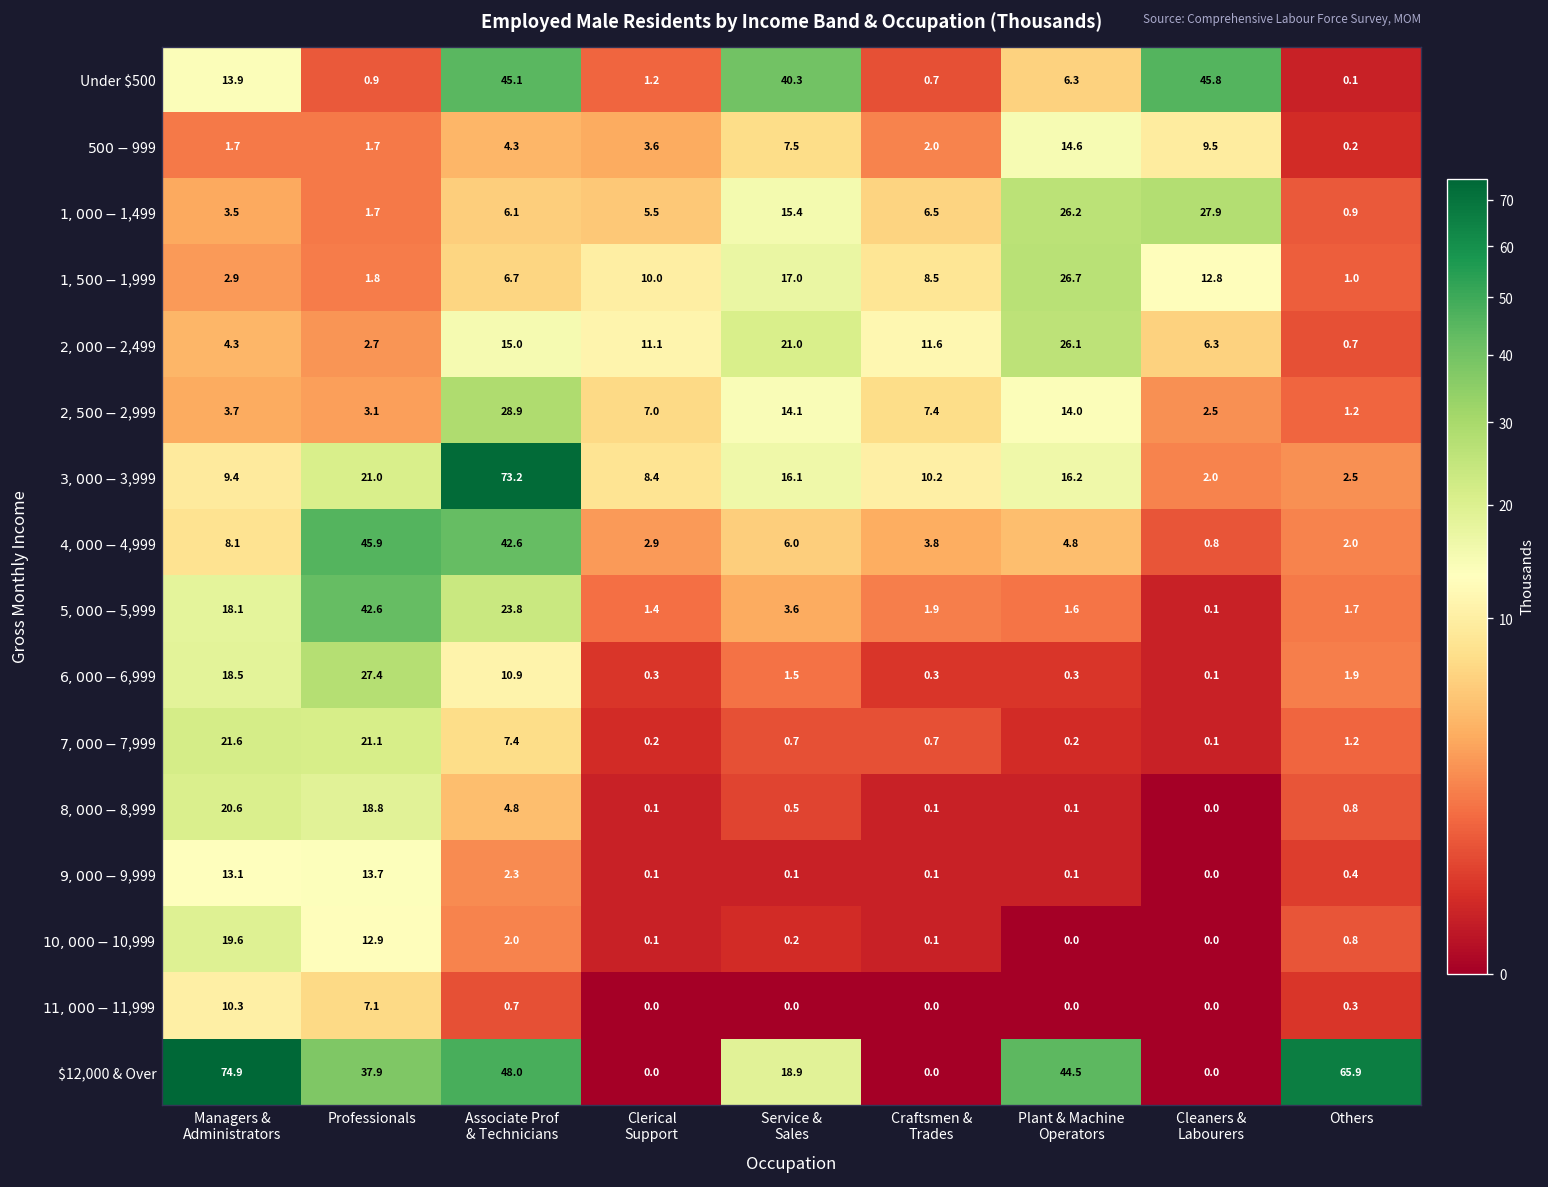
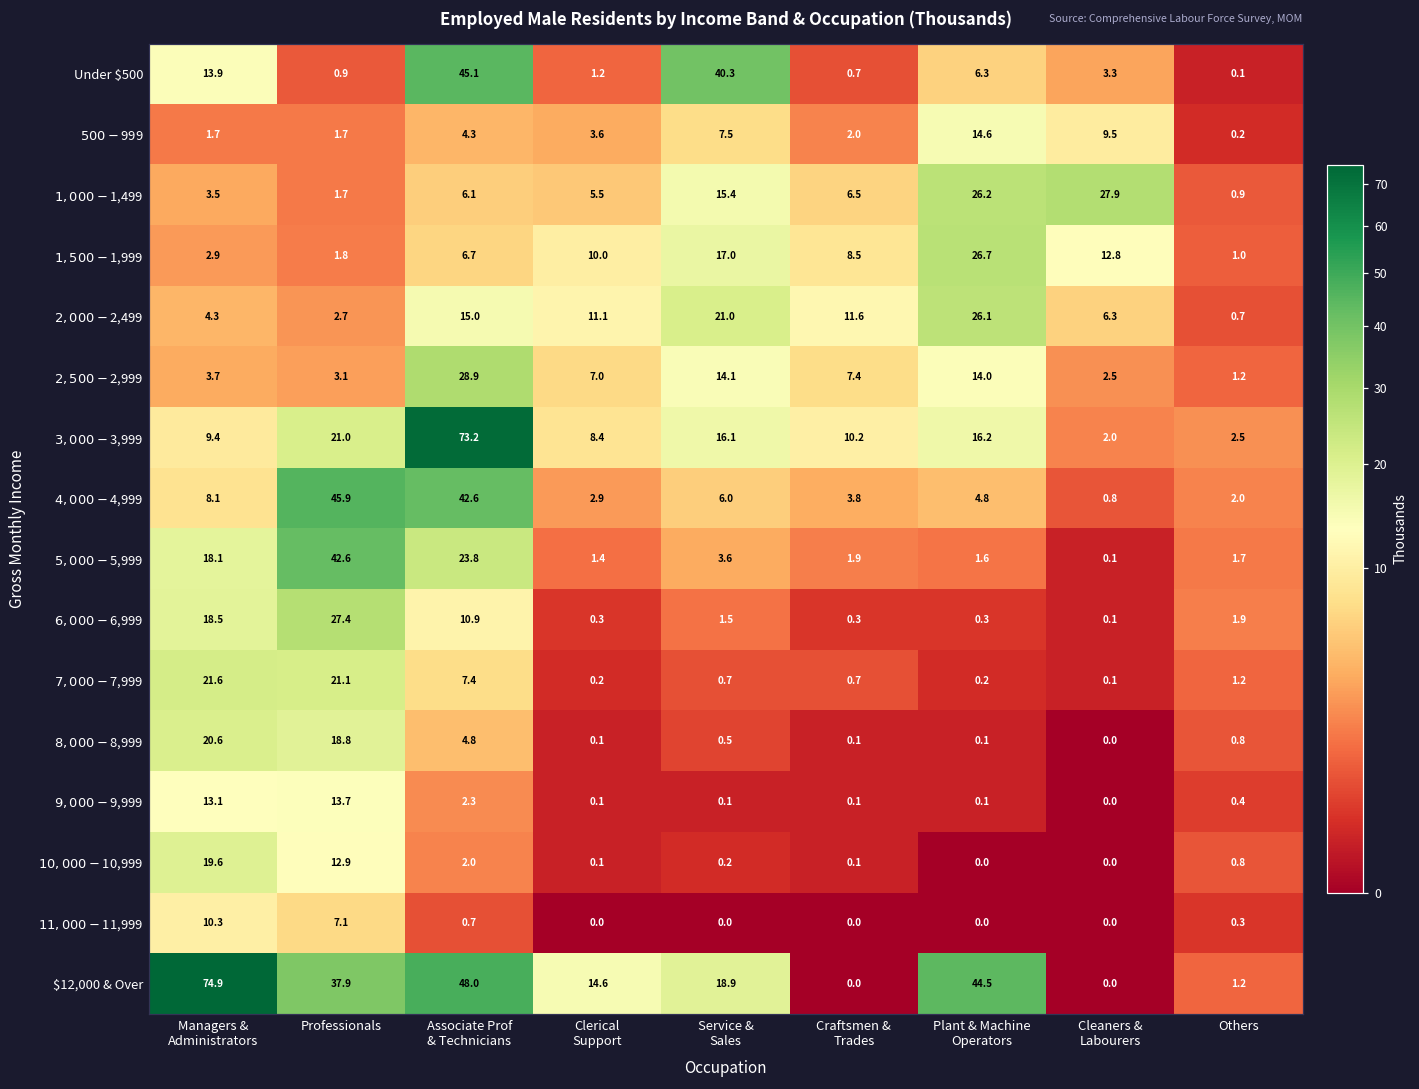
Under $500, Cleaners & Labourers: 45.8 -> 3.3
$12,000 & Over, Clerical Support: 0.0 -> 14.6
$12,000 & Over, Others: 65.9 -> 1.2
